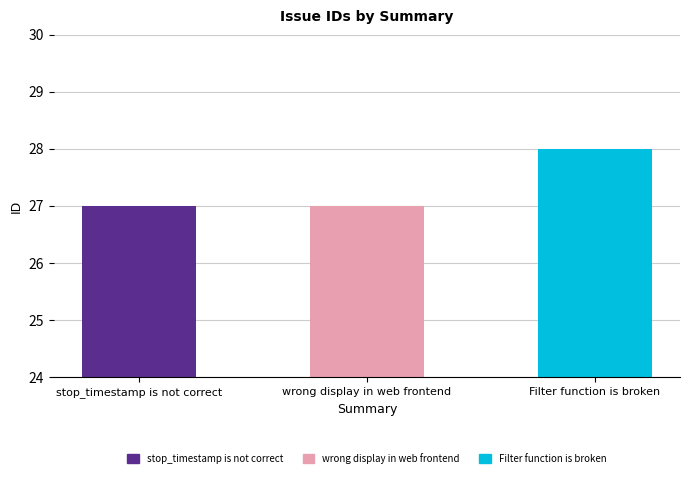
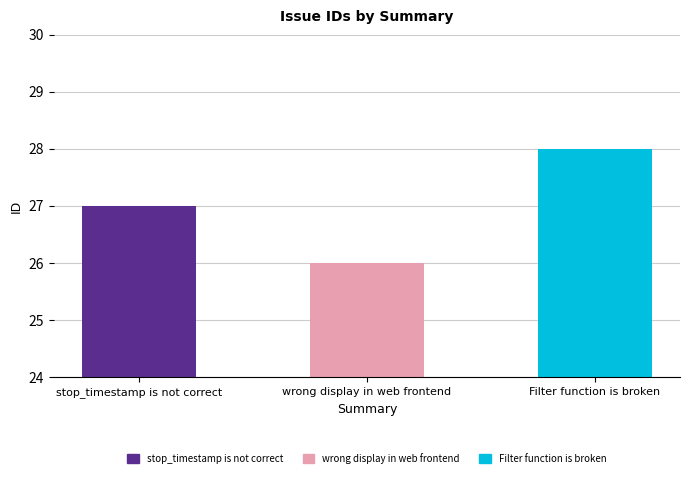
wrong display in web frontend: 27 -> 26
